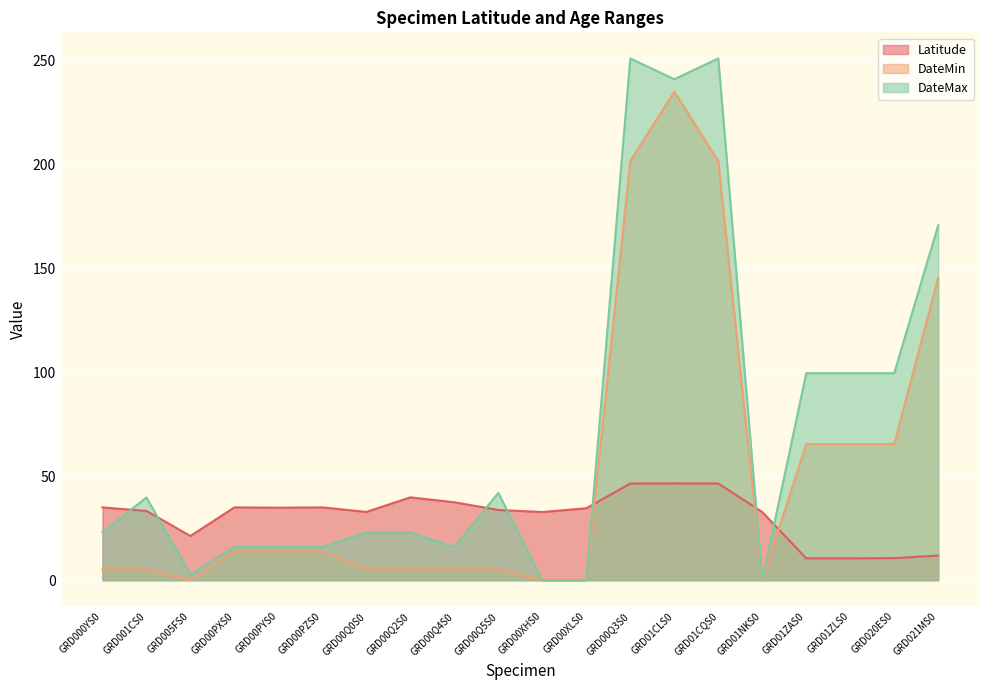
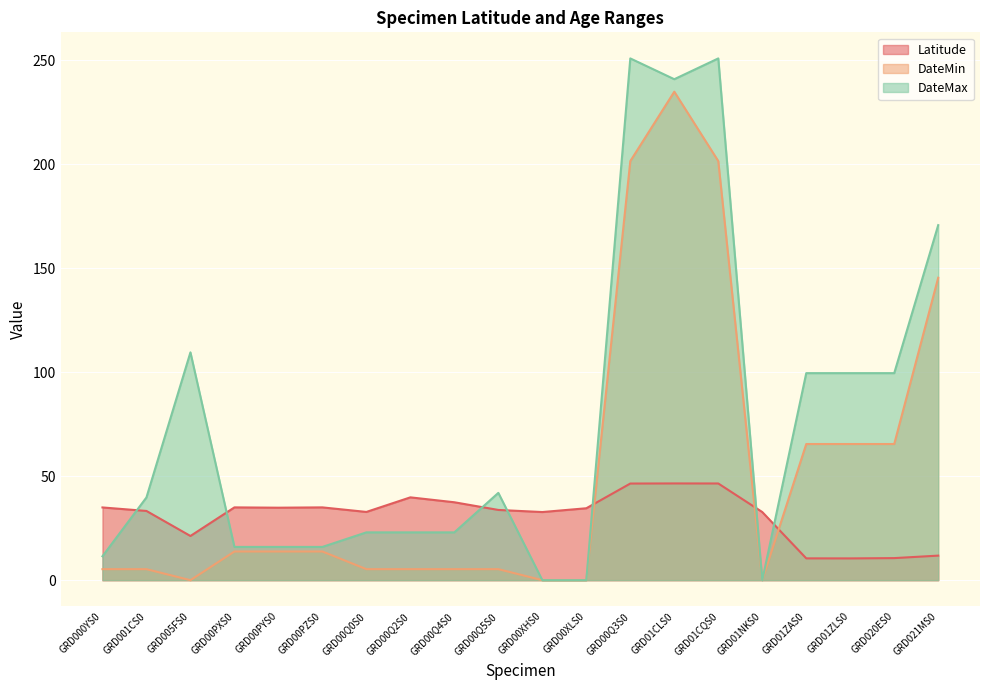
DateMax, GRD000YS0: 23 -> 12
DateMax, GRD005FS0: 3 -> 110
DateMax, GRD00Q4S0: 16 -> 23
